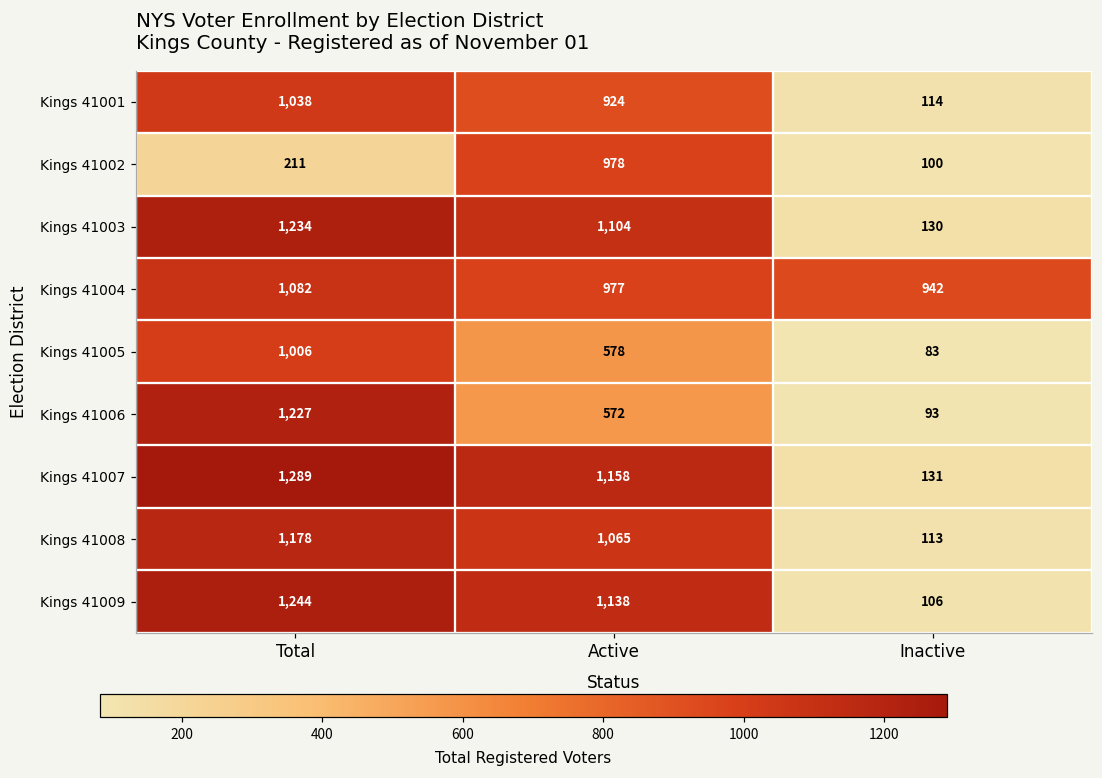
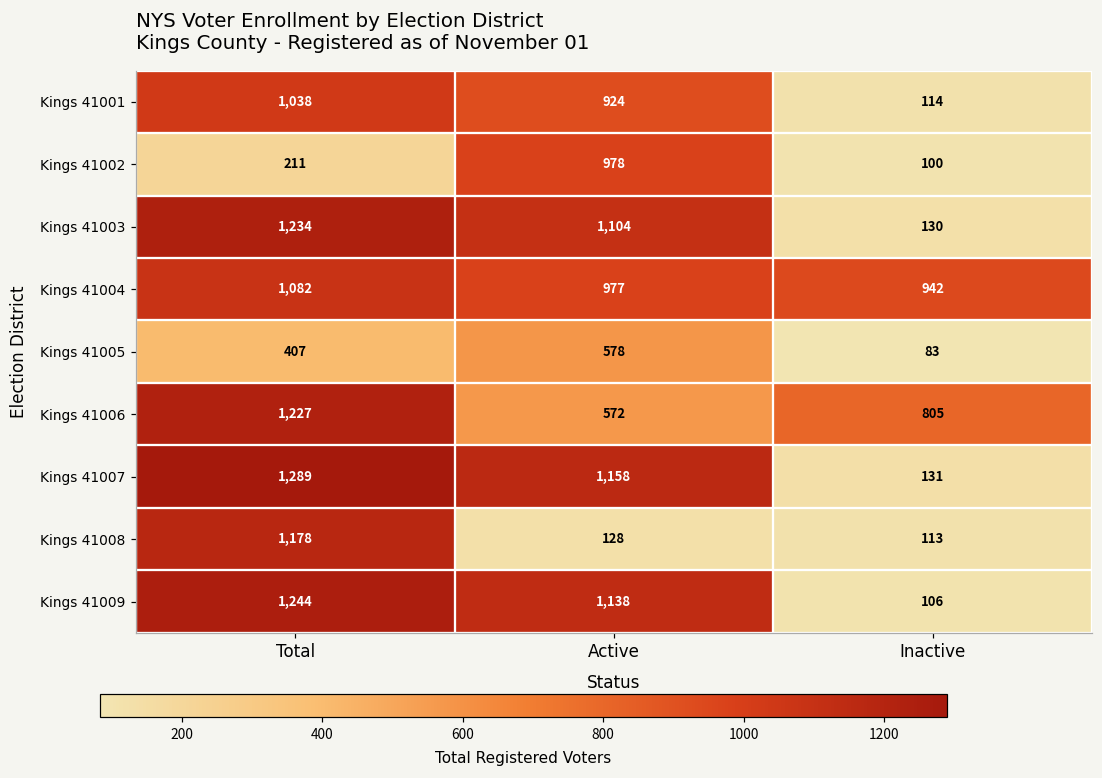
Kings 41005, Total: 1,006 -> 407
Kings 41006, Inactive: 93 -> 805
Kings 41008, Active: 1,065 -> 128
